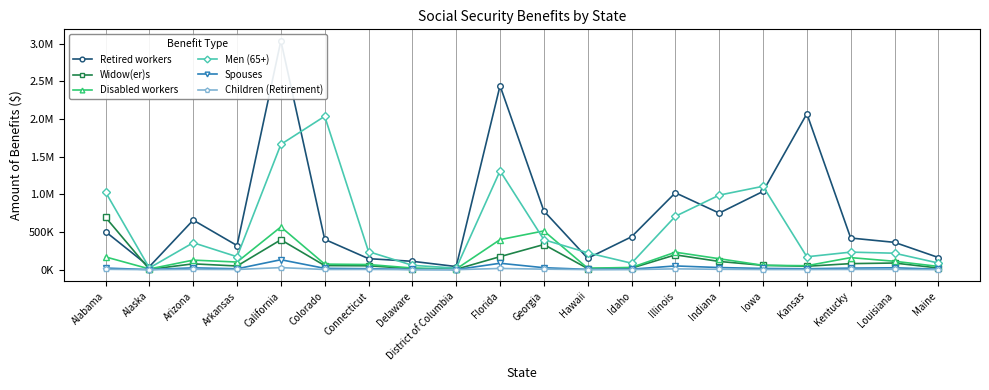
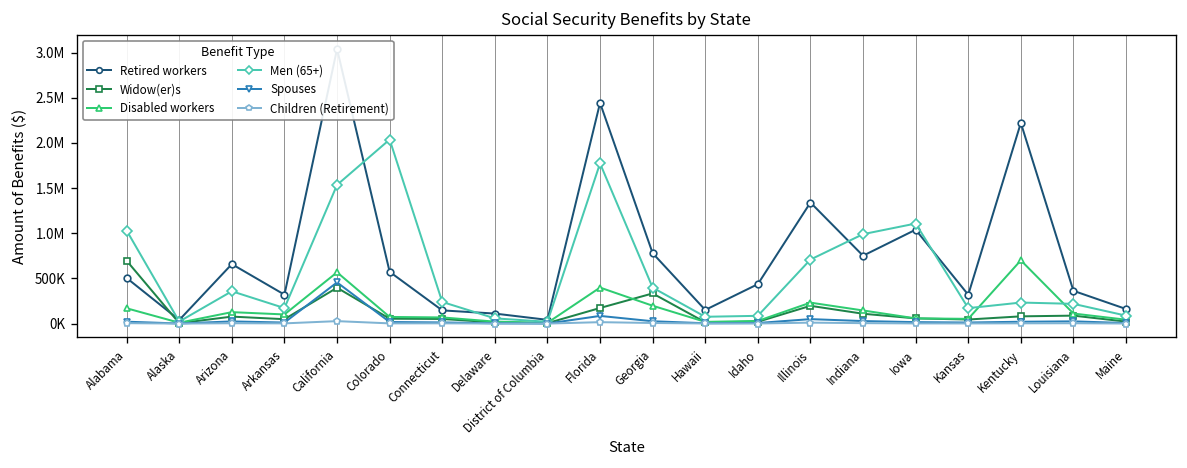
Men (65+), California: 1700000 -> 1500000
Spouses, California: 100000 -> 500000
Retired workers, Colorado: 400000 -> 600000
Men (65+), Florida: 1300000 -> 1800000
Disabled workers, Georgia: 500000 -> 200000
Men (65+), Hawaii: 200000 -> 100000
Retired workers, Illinois: 1000000 -> 1300000
Retired workers, Kansas: 2100000 -> 300000
Retired workers, Kentucky: 400000 -> 2200000
Disabled workers, Kentucky: 200000 -> 700000
